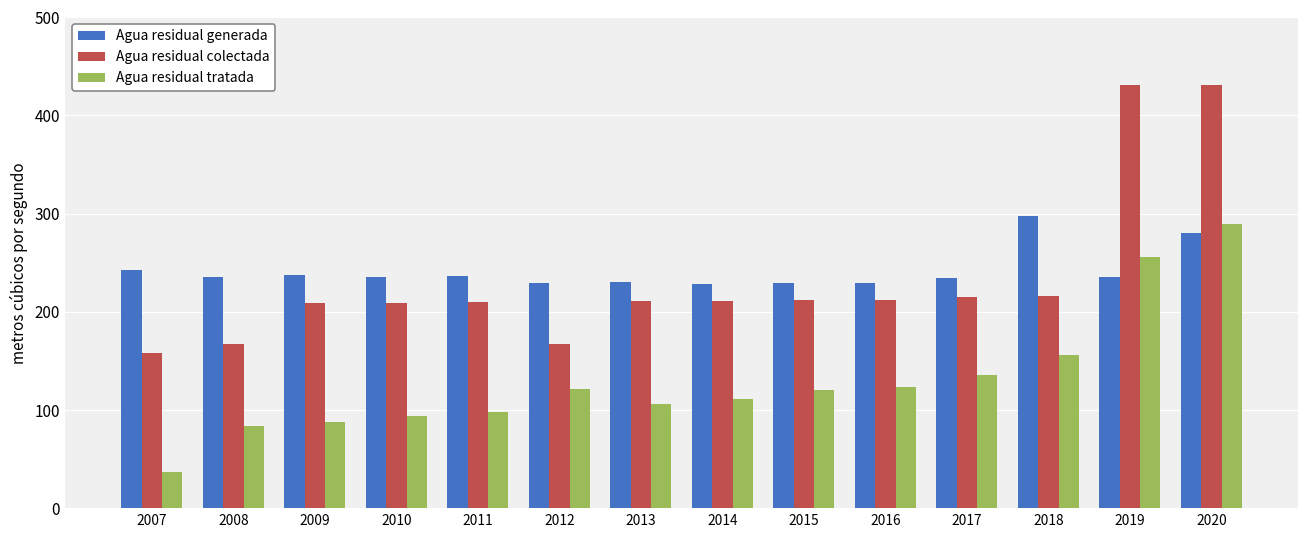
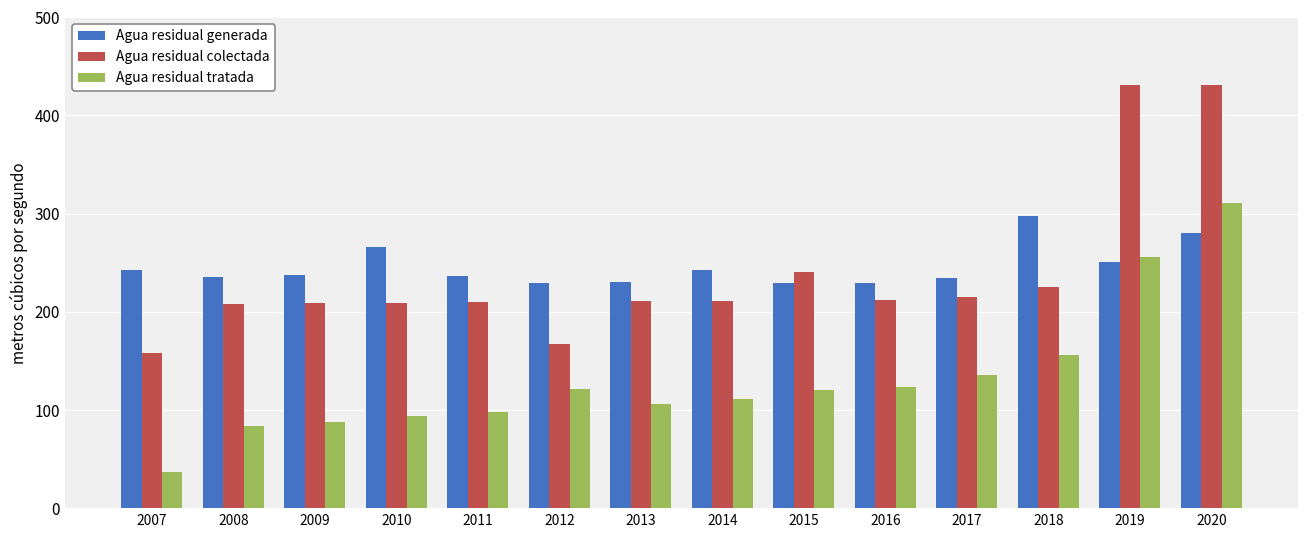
Agua residual colectada, 2008: 170 -> 210
Agua residual generada, 2010: 240 -> 270
Agua residual generada, 2014: 230 -> 240
Agua residual colectada, 2015: 210 -> 240
Agua residual colectada, 2018: 216 -> 225
Agua residual generada, 2019: 240 -> 250
Agua residual tratada, 2020: 290 -> 310
